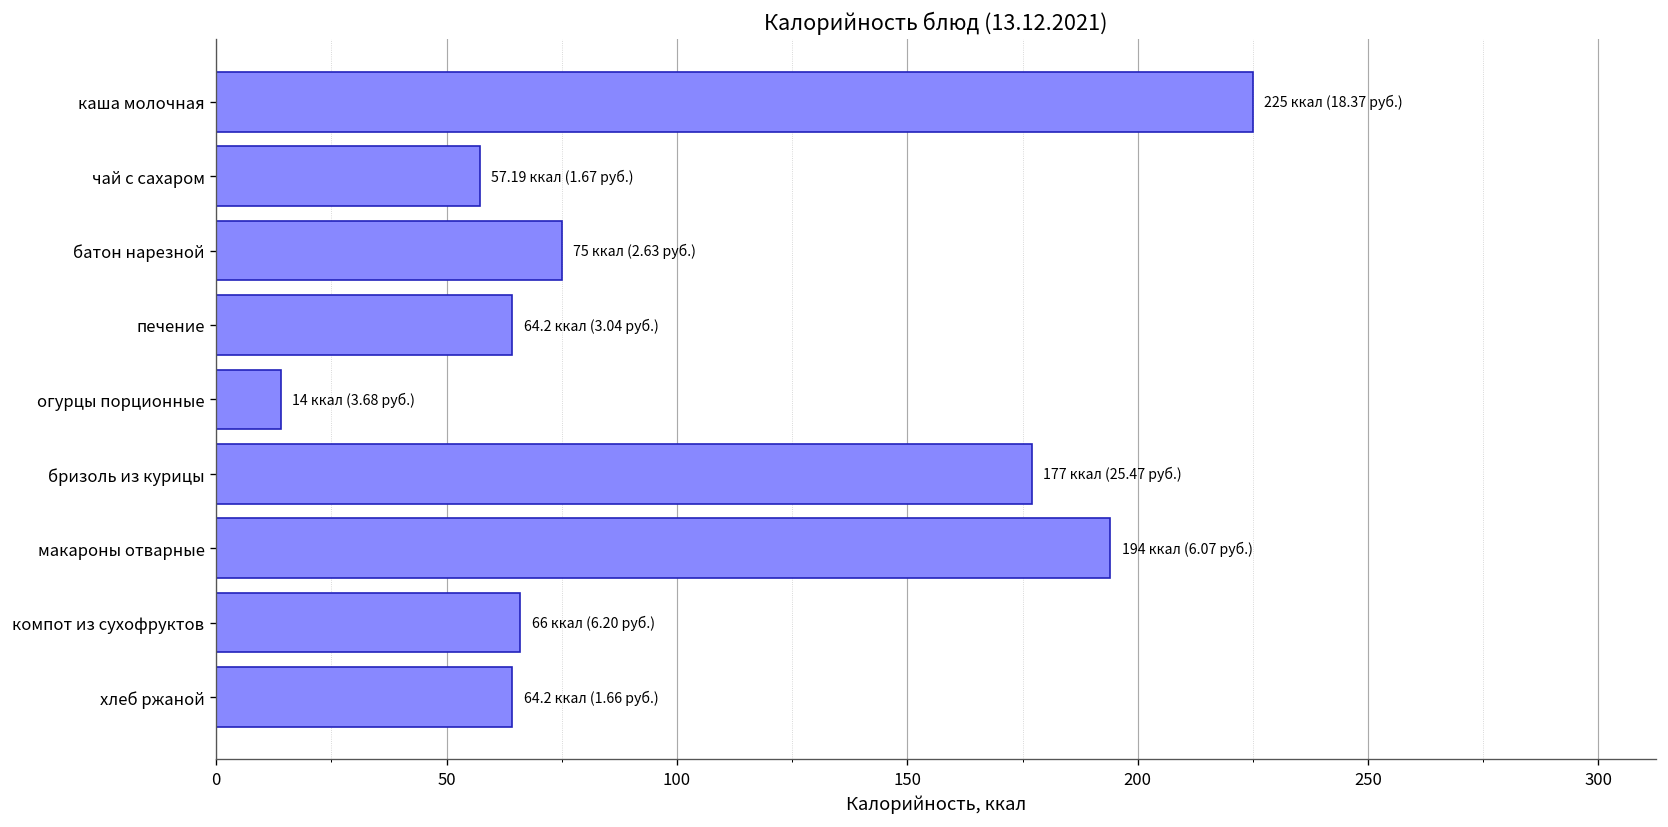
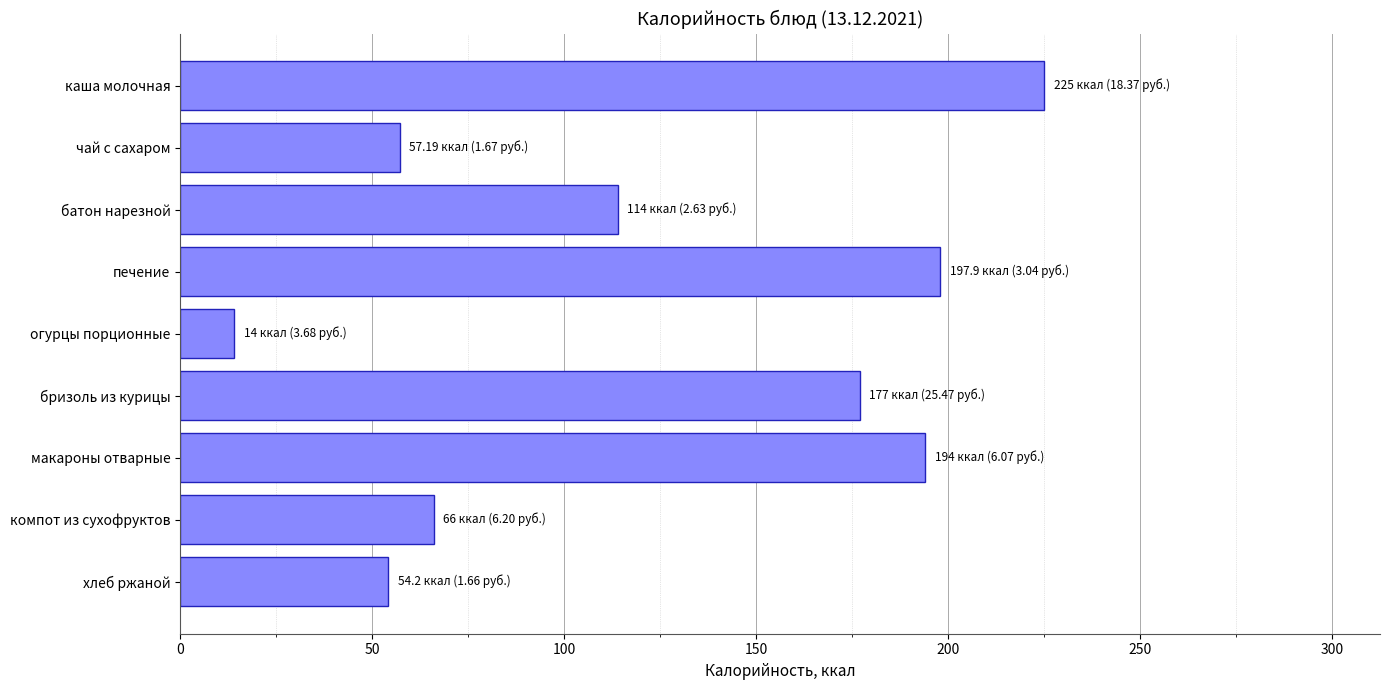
батон нарезной: 75 -> 114
печение: 64.2 -> 197.9
хлеб ржаной: 64.2 -> 54.2
